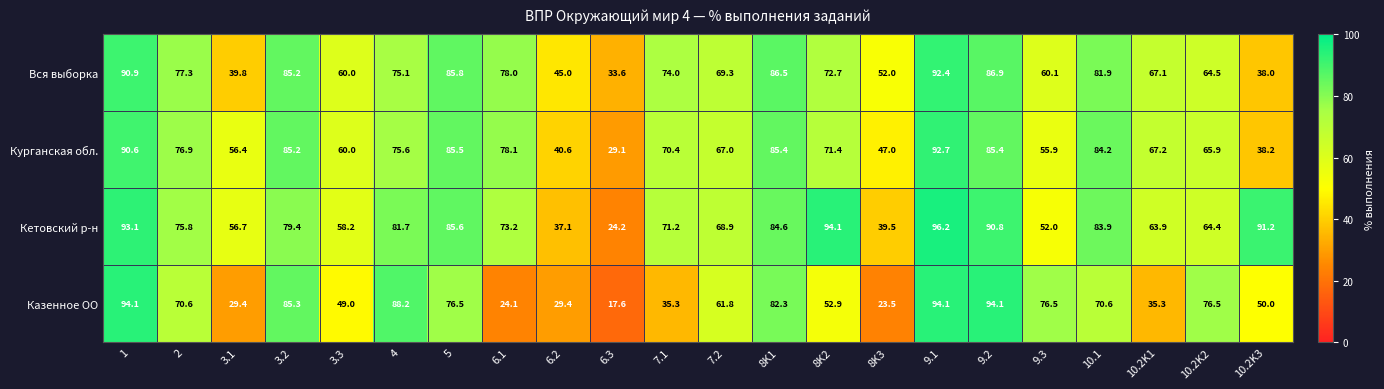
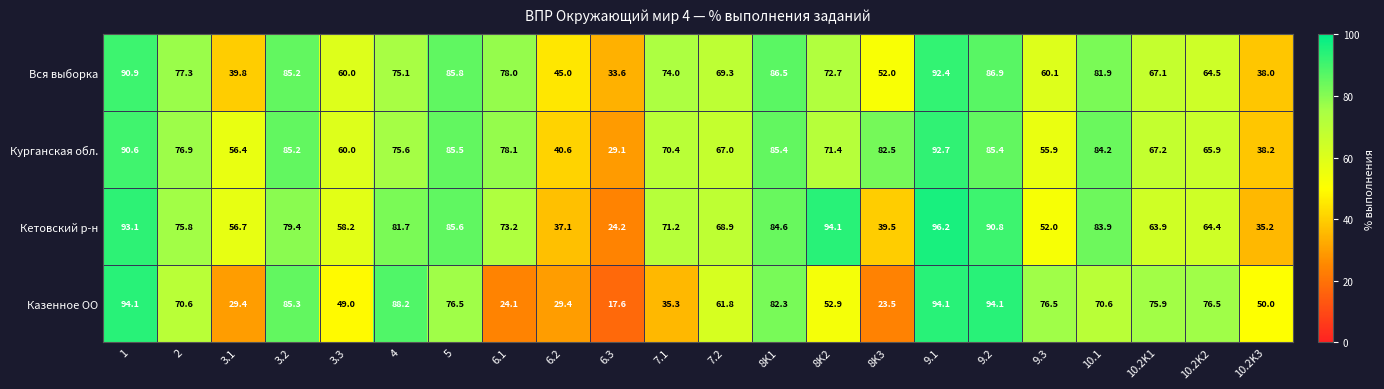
Курганская обл., 8K3: 47.0 -> 82.5
Кетовский р-н, 10.2K3: 91.2 -> 35.2
Казенное ОО, 10.2K1: 35.3 -> 75.9
